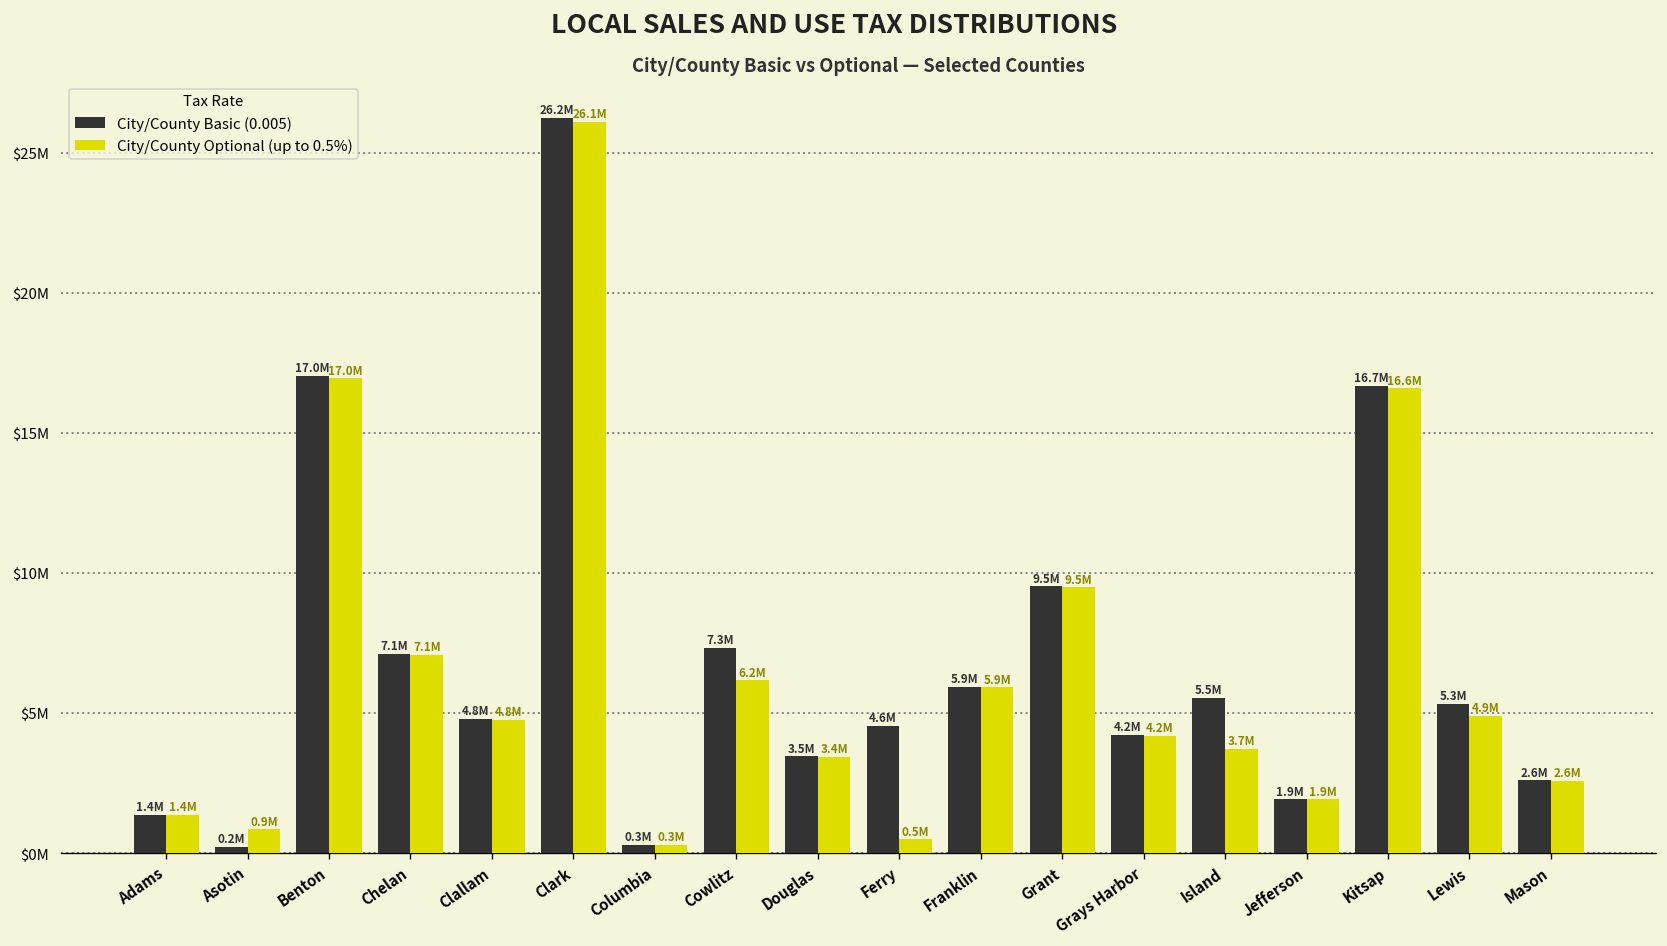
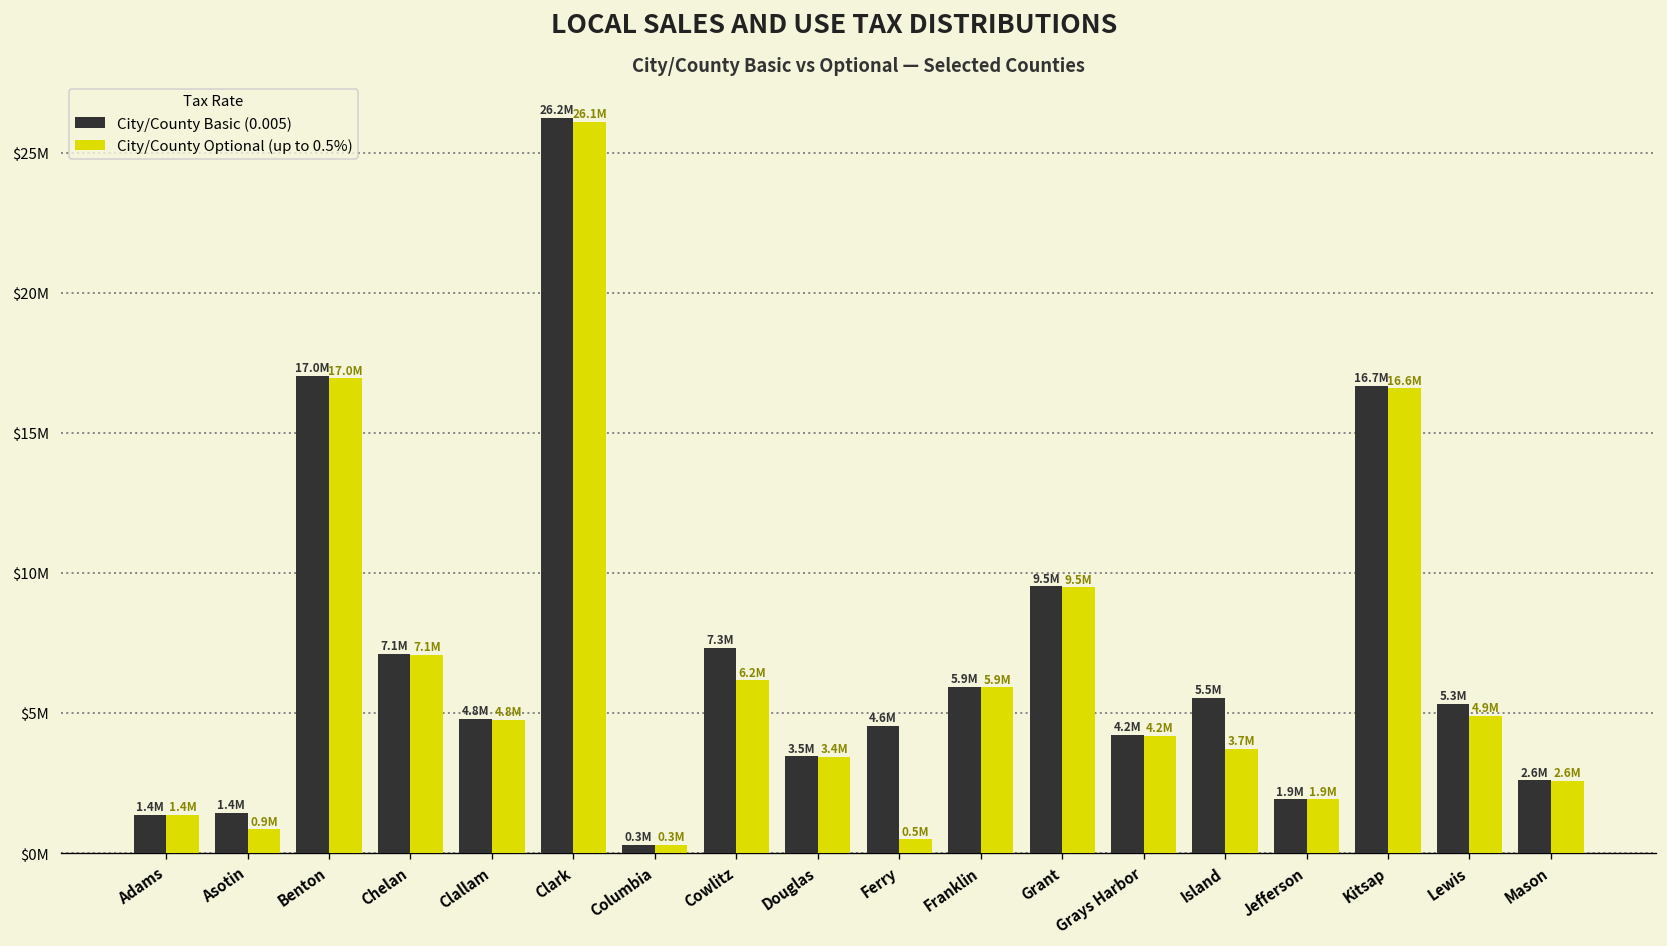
City/County Basic (0.005), Asotin: 0.2M -> 1.4M
